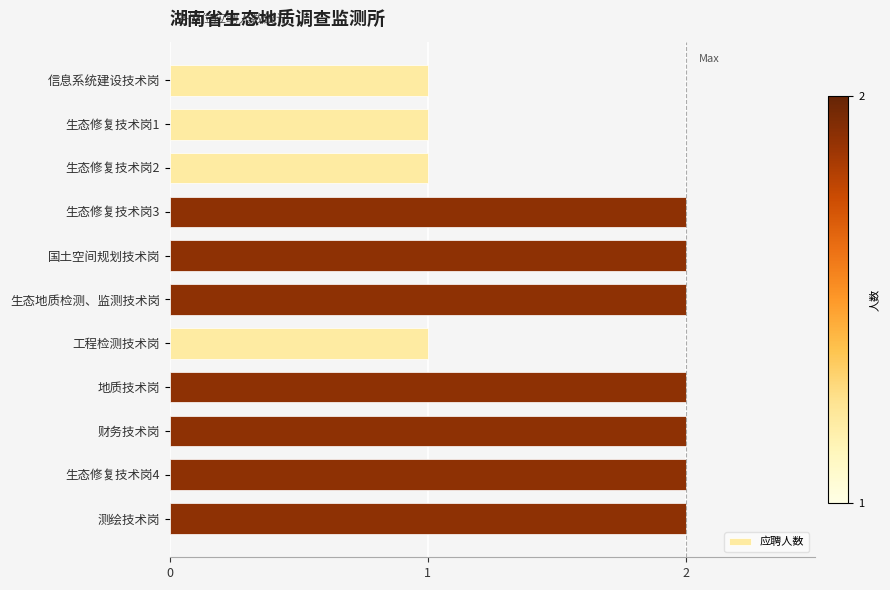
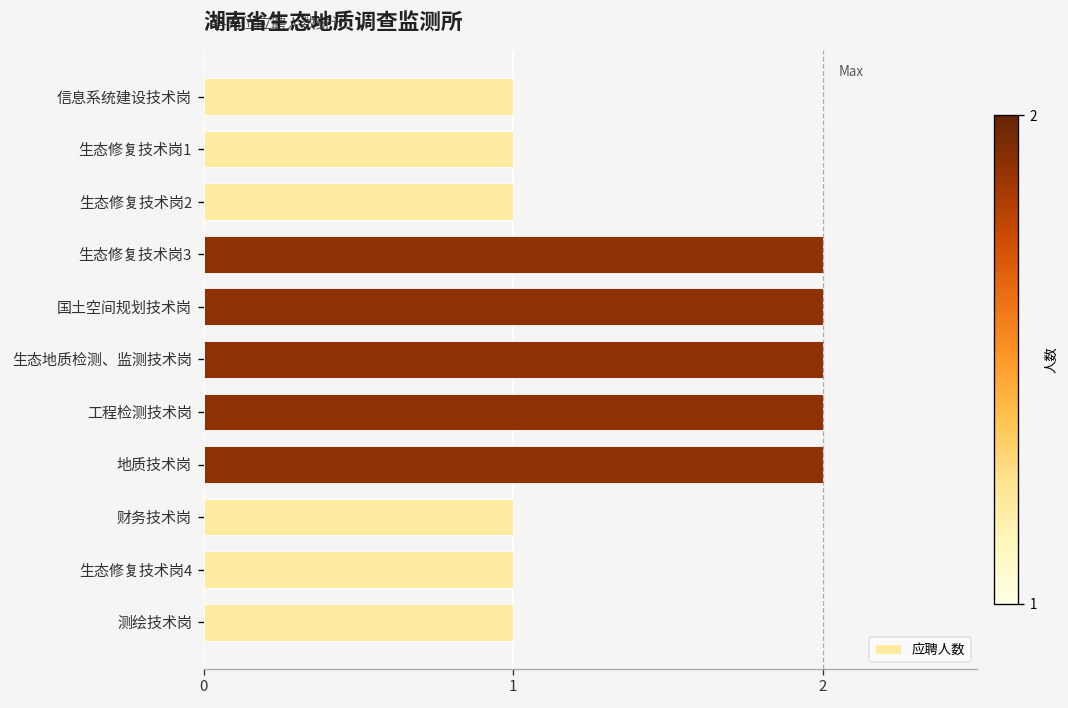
工程检测技术岗: 1 -> 2
财务技术岗: 2 -> 1
生态修复技术岗4: 2 -> 1
测绘技术岗: 2 -> 1
